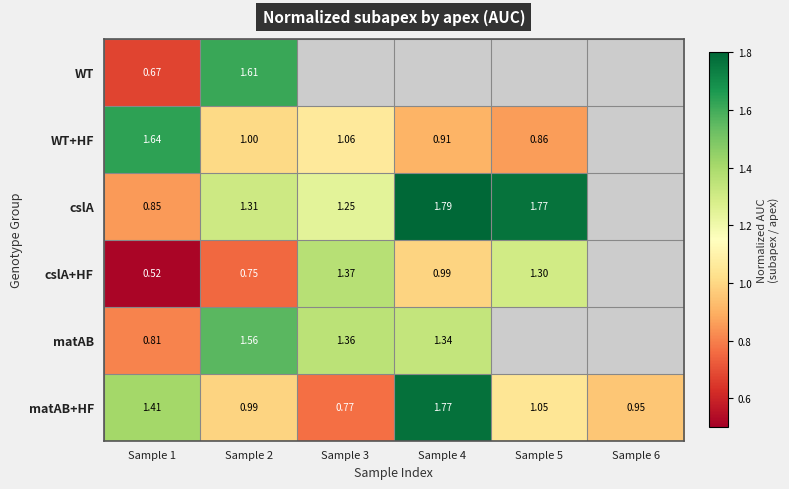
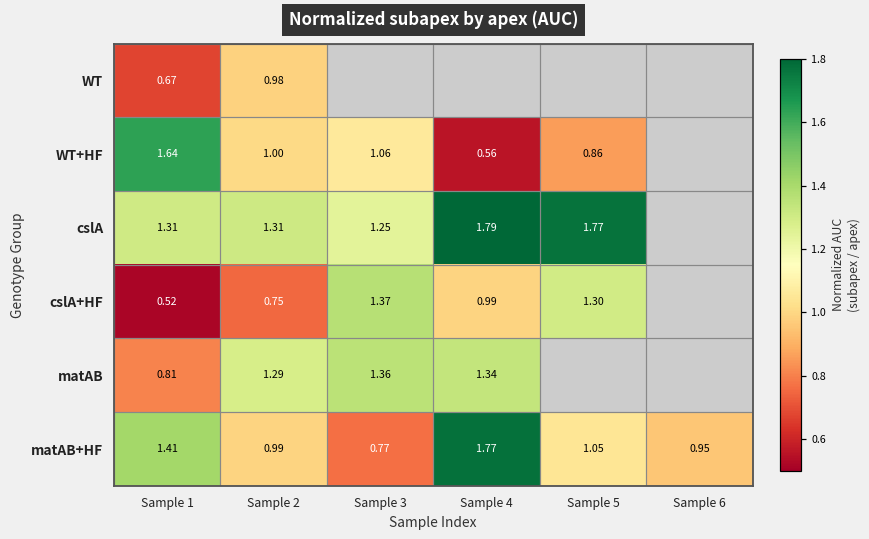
WT, Sample 2: 1.61 -> 0.98
WT+HF, Sample 4: 0.91 -> 0.56
cslA, Sample 1: 0.85 -> 1.31
matAB, Sample 2: 1.56 -> 1.29
